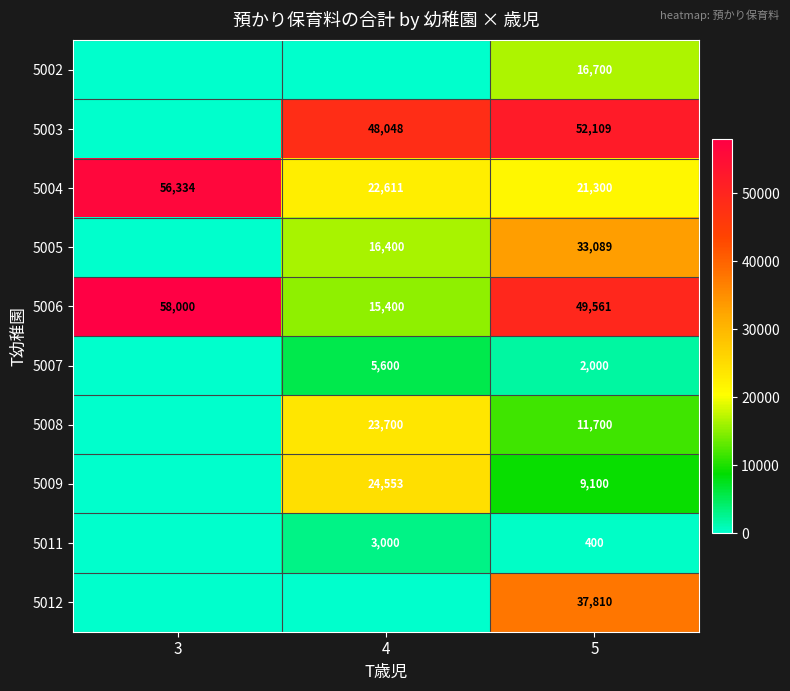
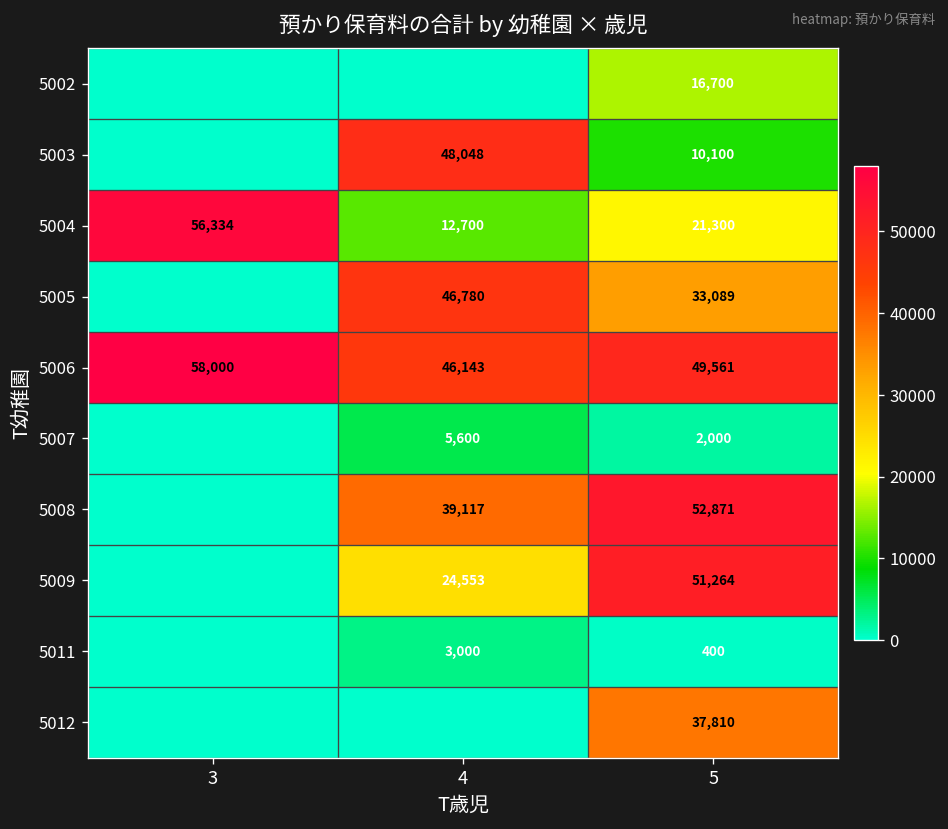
5003, 5: 52,109 -> 10,100
5004, 4: 22,611 -> 12,700
5005, 4: 16,400 -> 46,780
5006, 4: 15,400 -> 46,143
5008, 4: 23,700 -> 39,117
5008, 5: 11,700 -> 52,871
5009, 5: 9,100 -> 51,264
